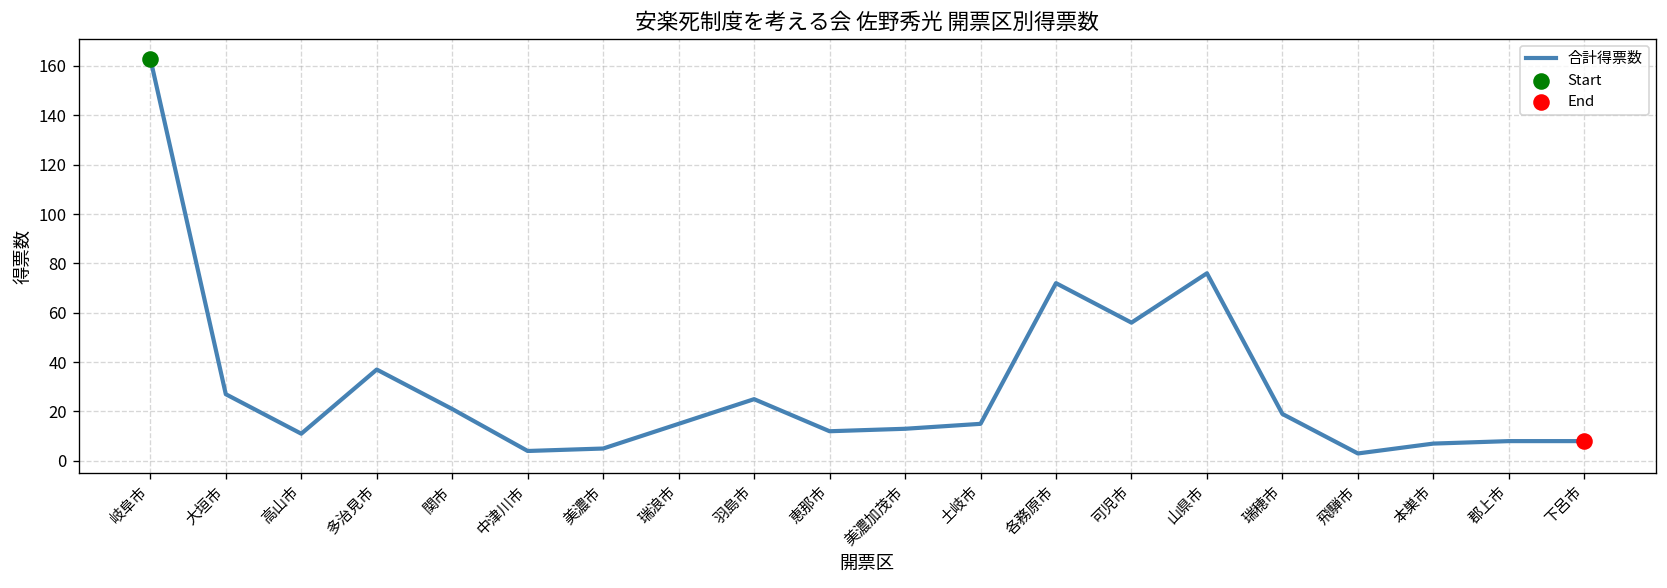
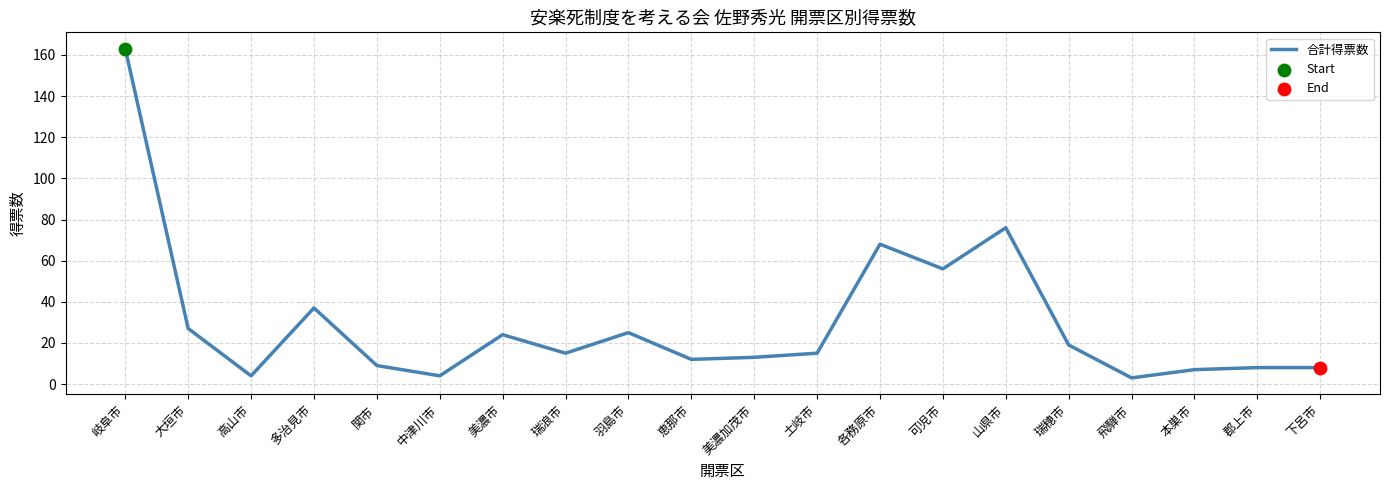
合計得票数, 高山市: 11 -> 4
合計得票数, 関市: 21 -> 9
合計得票数, 美濃市: 5 -> 24
合計得票数, 各務原市: 72 -> 68
